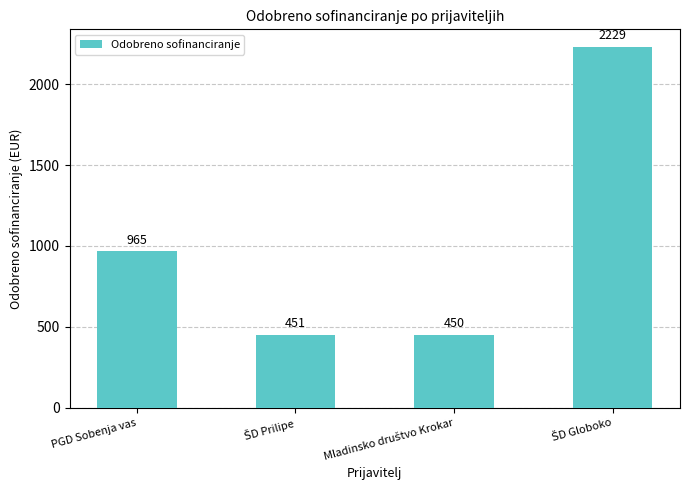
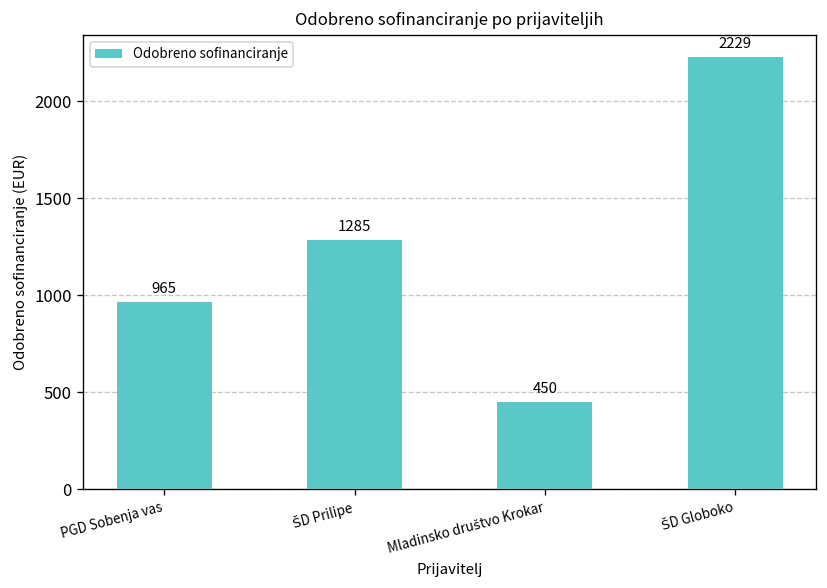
ŠD Prilipe: 451 -> 1285
